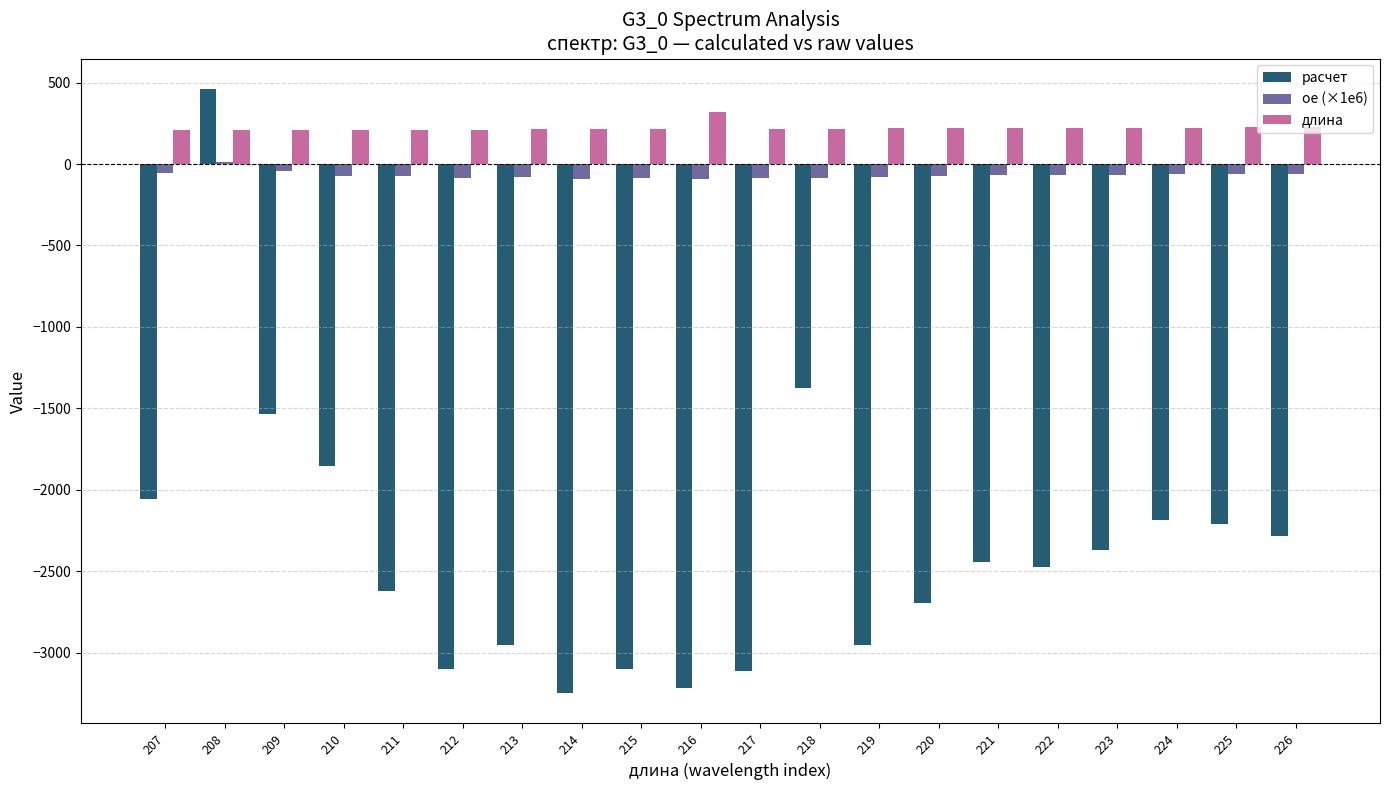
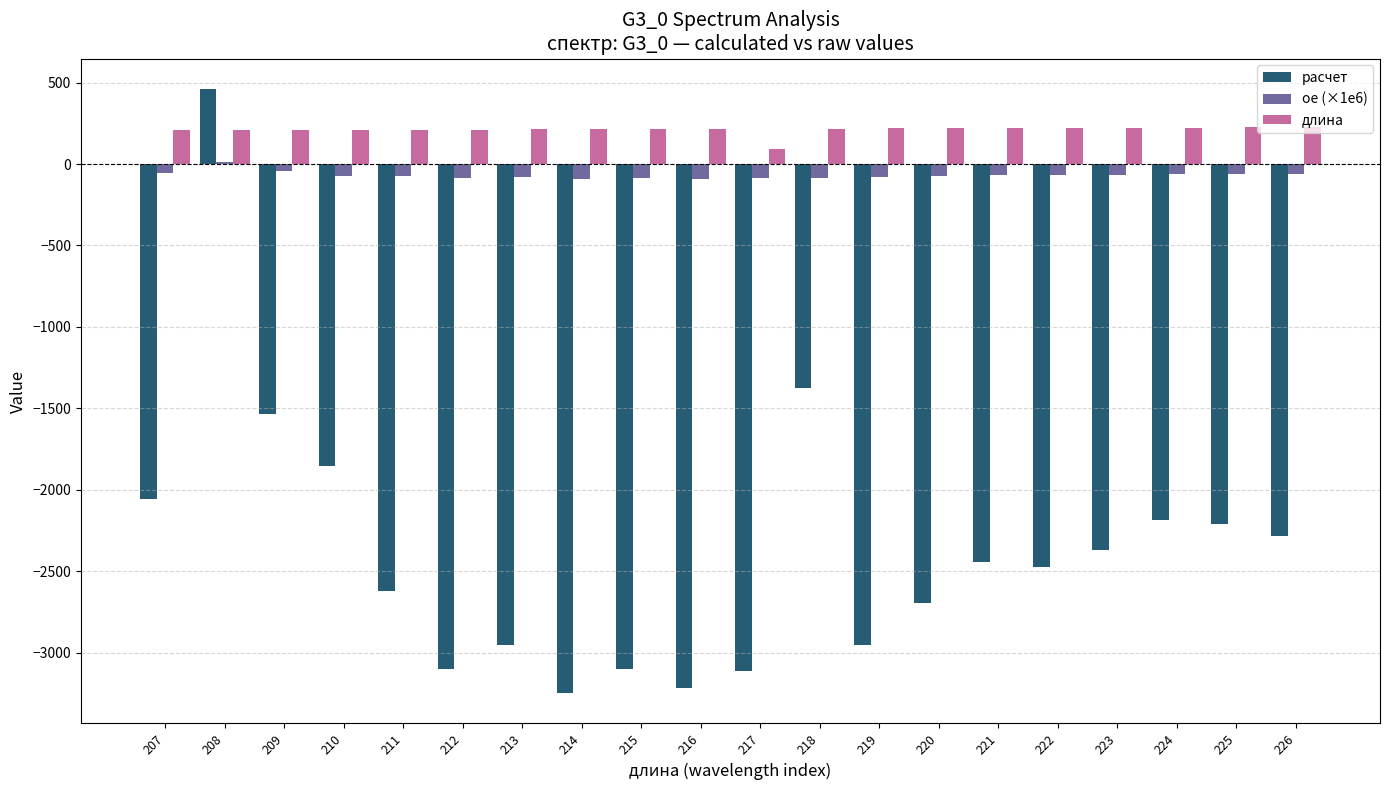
длина, 216: 320 -> 220
длина, 217: 220 -> 90
